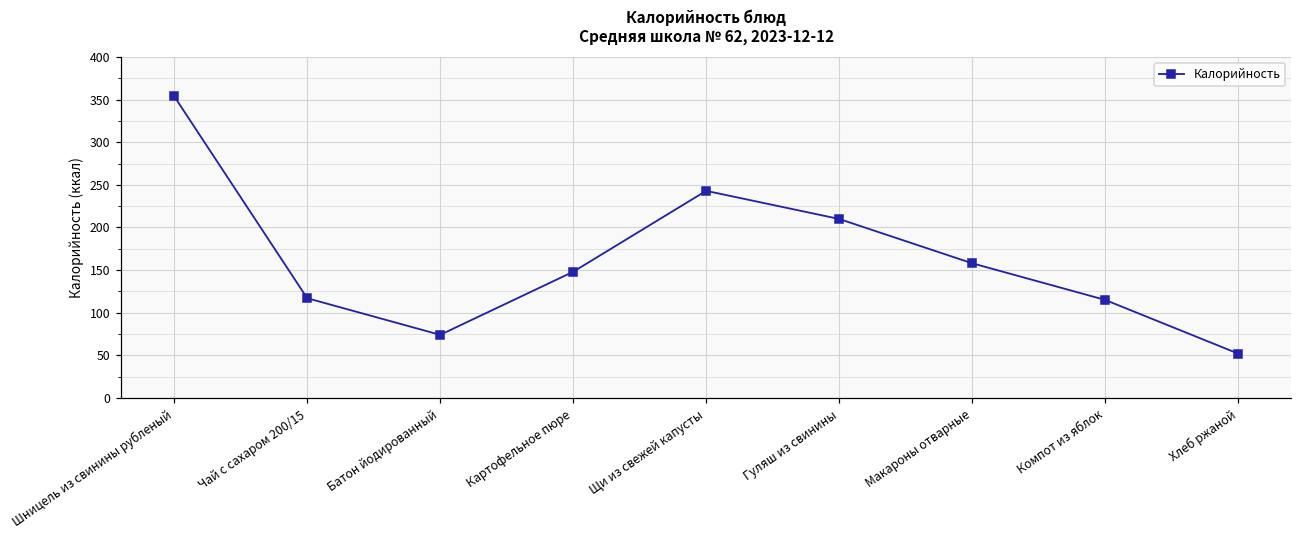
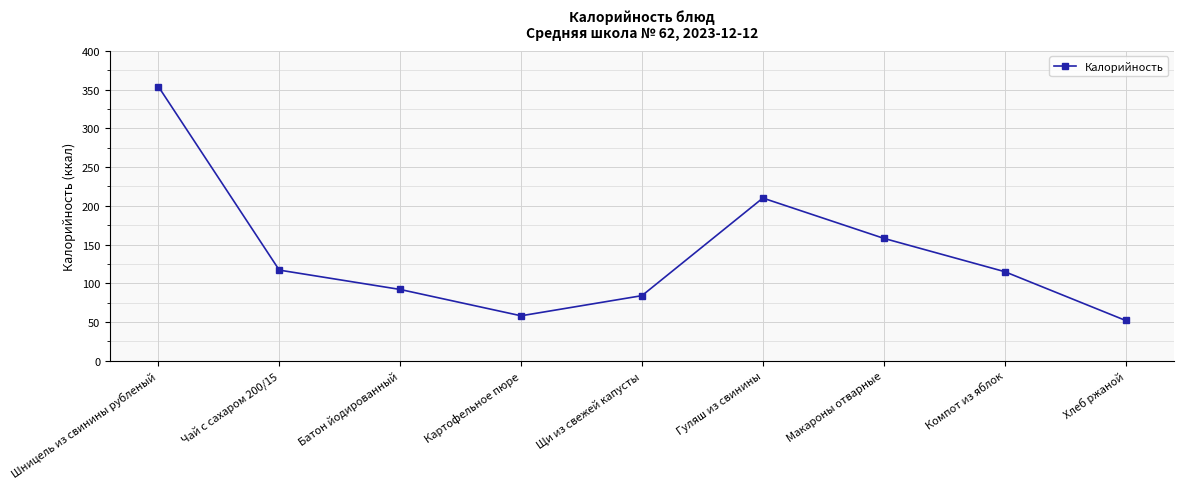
Батон йодированный: 70 -> 90
Картофельное пюре: 150 -> 60
Щи из свежей капусты: 240 -> 80
